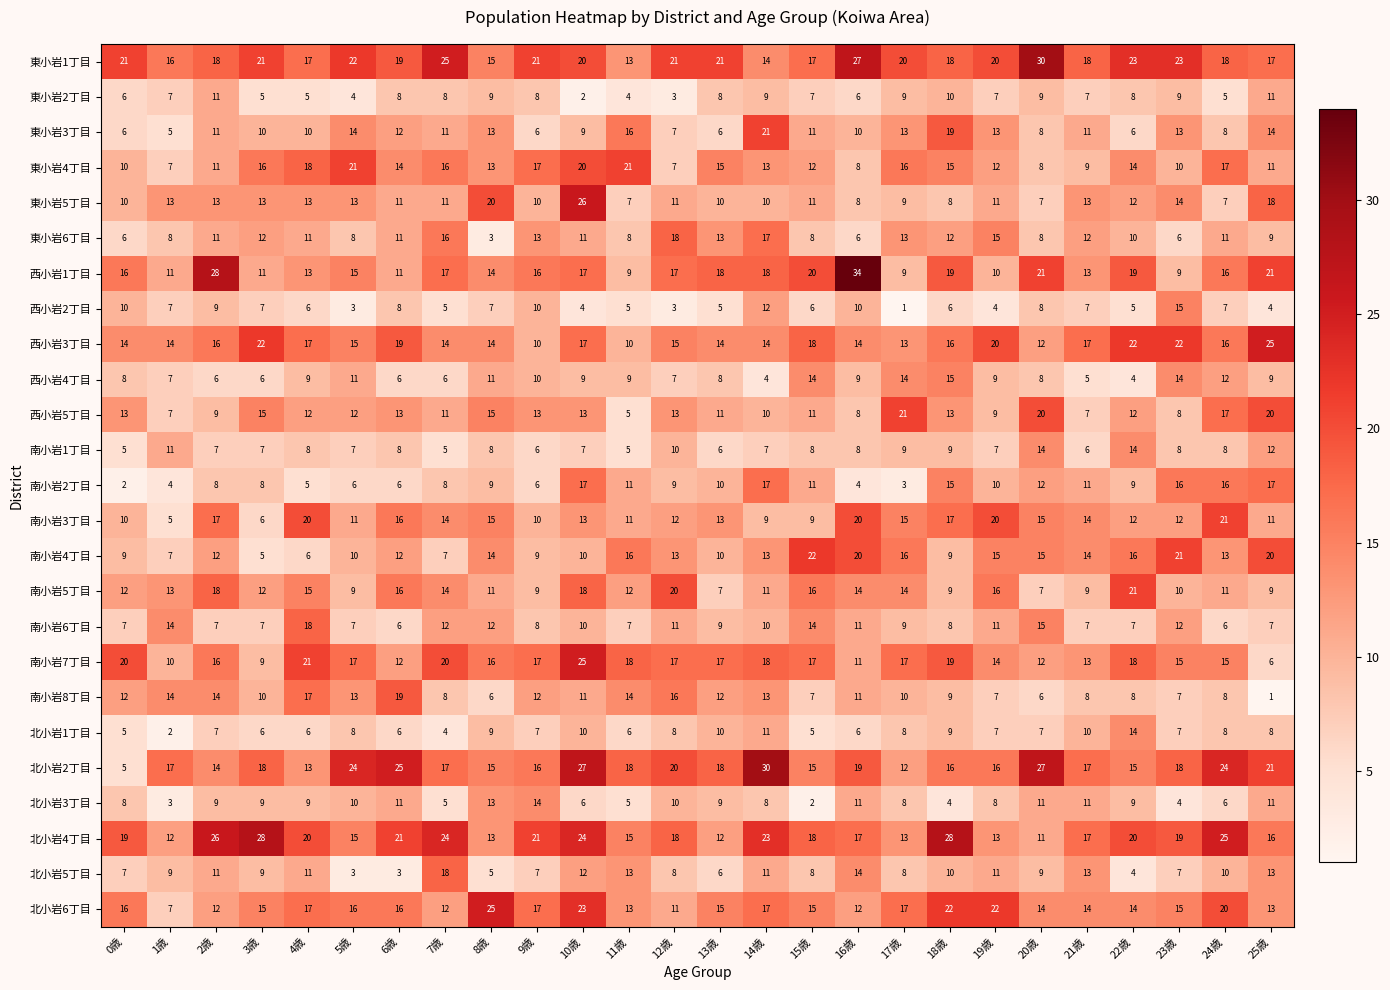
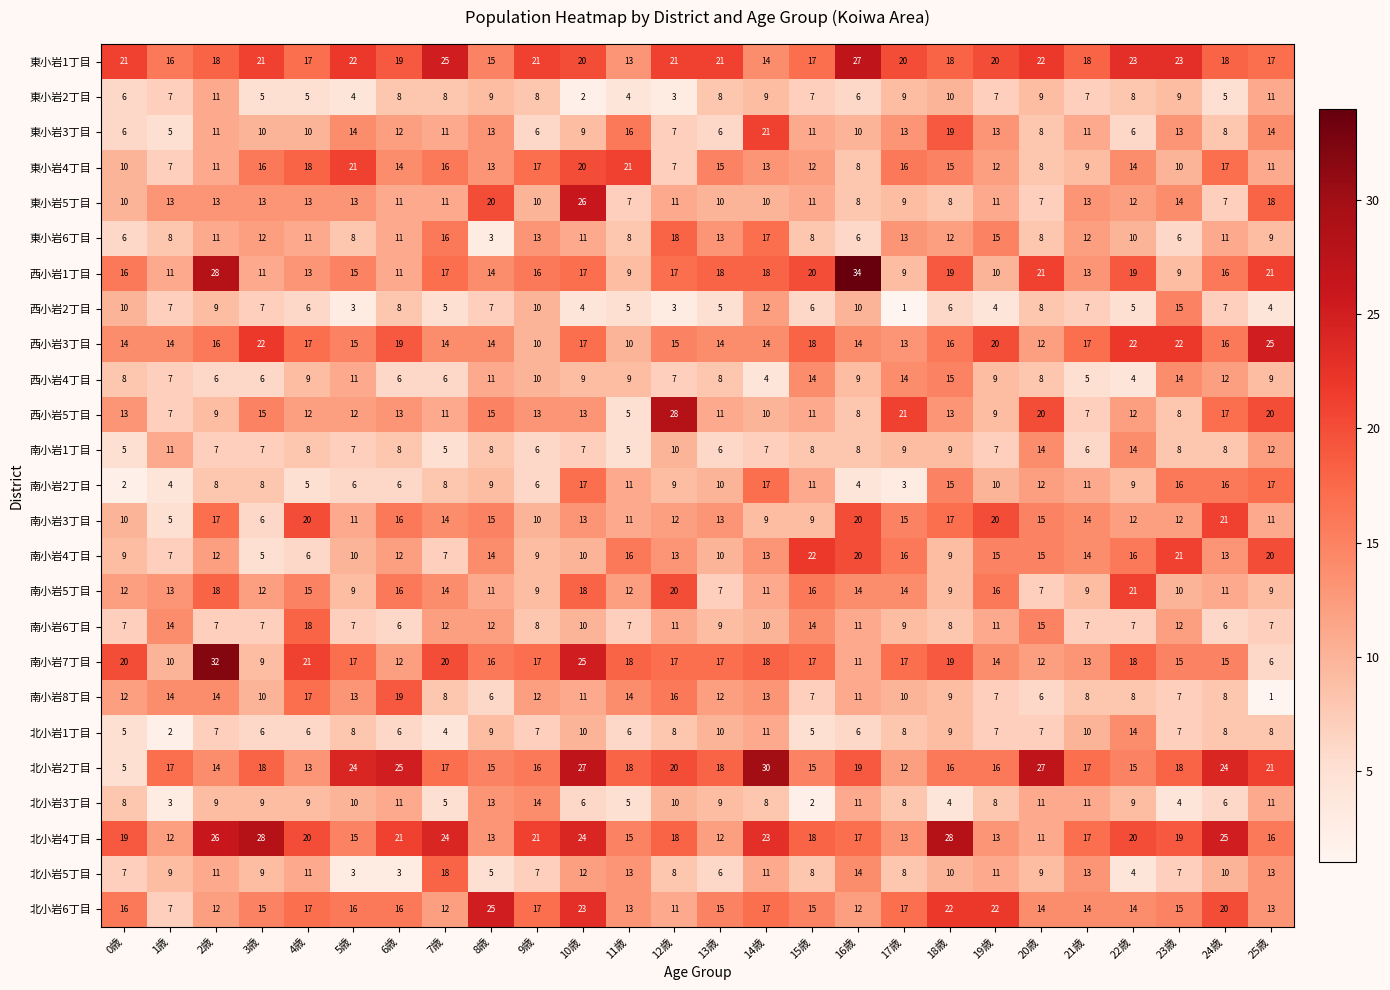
東小岩1丁目, 20歳: 30 -> 22
西小岩5丁目, 12歳: 13 -> 28
南小岩7丁目, 2歳: 16 -> 32
